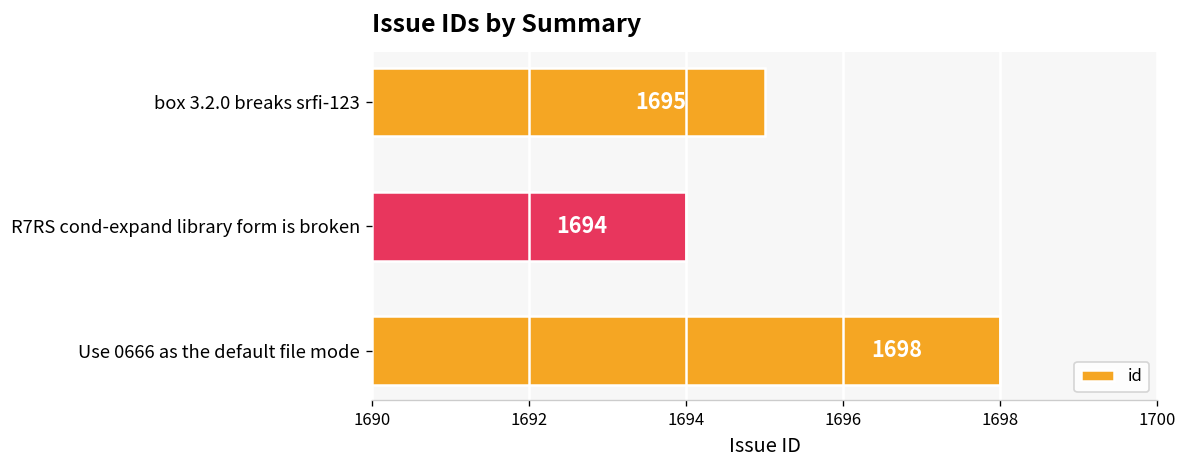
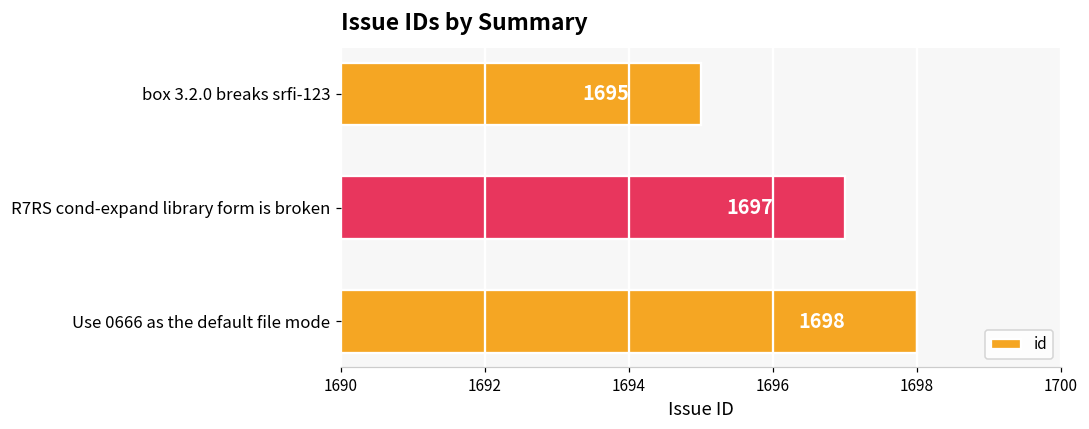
R7RS cond-expand library form is broken: 1694 -> 1697
